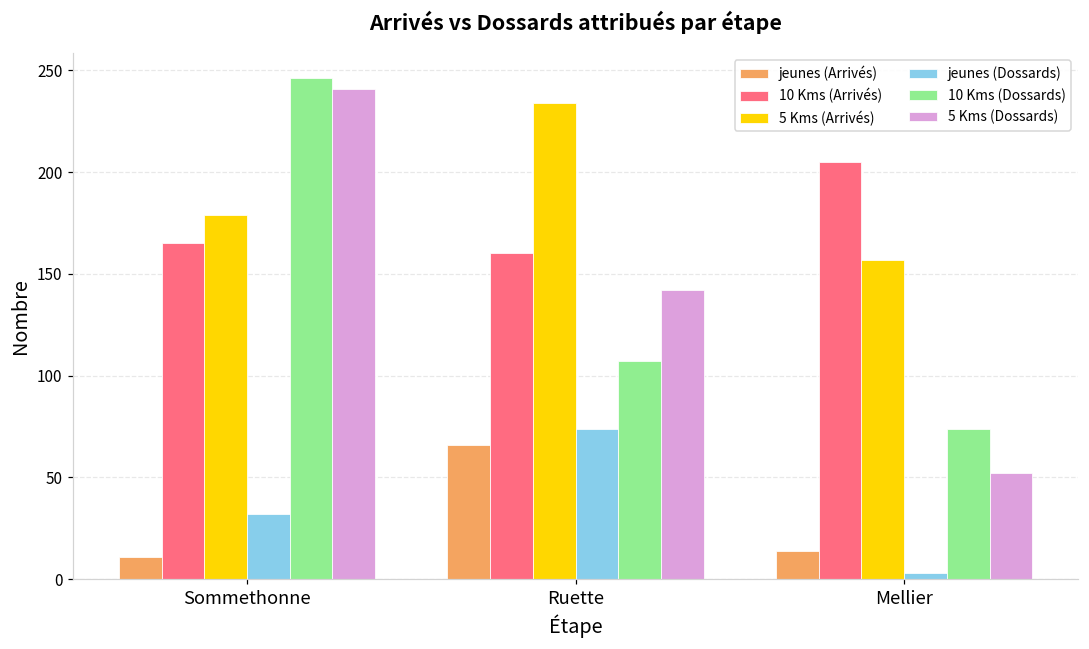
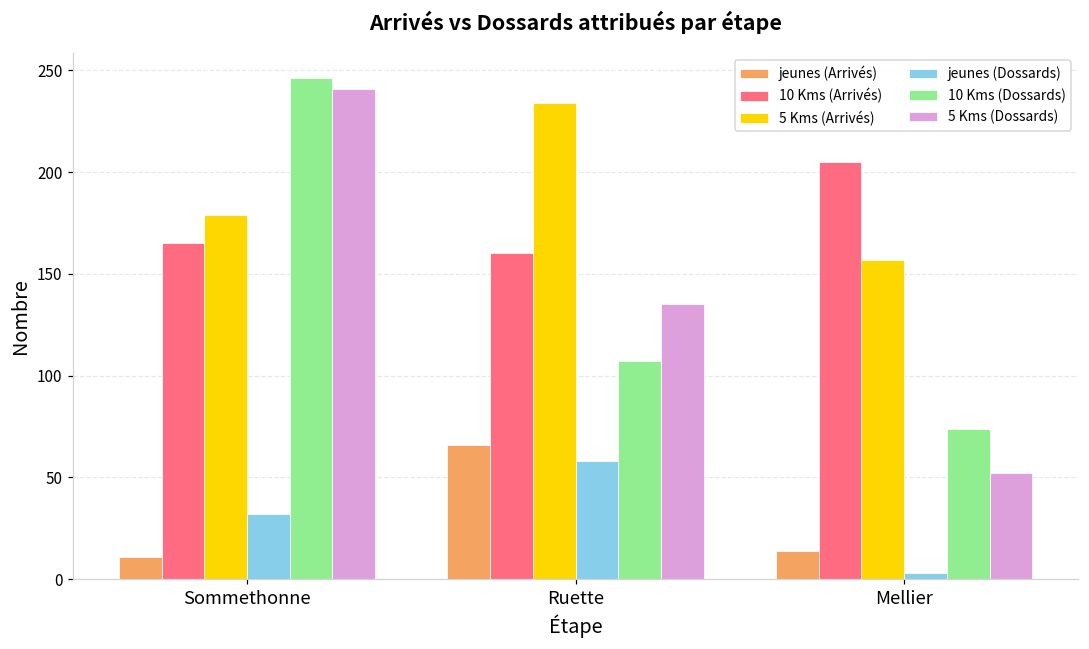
jeunes (Dossards), Ruette: 74 -> 58
5 Kms (Dossards), Ruette: 142 -> 135
